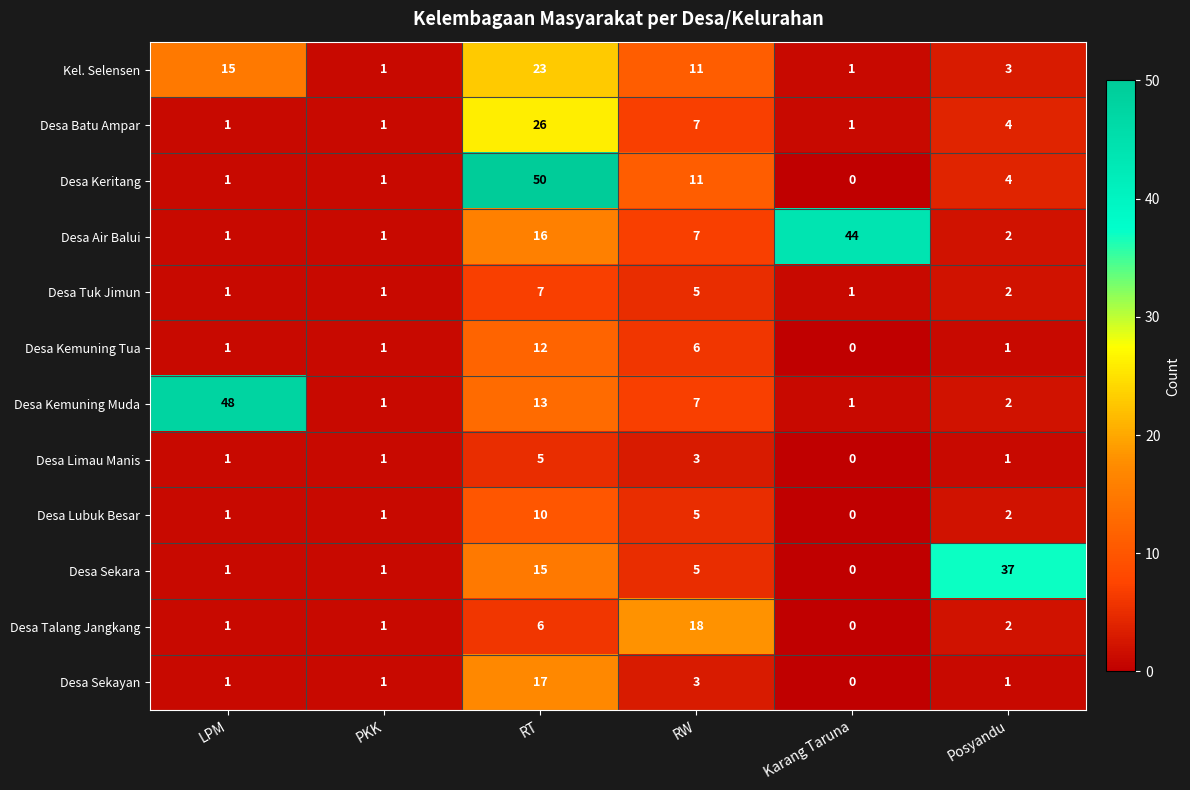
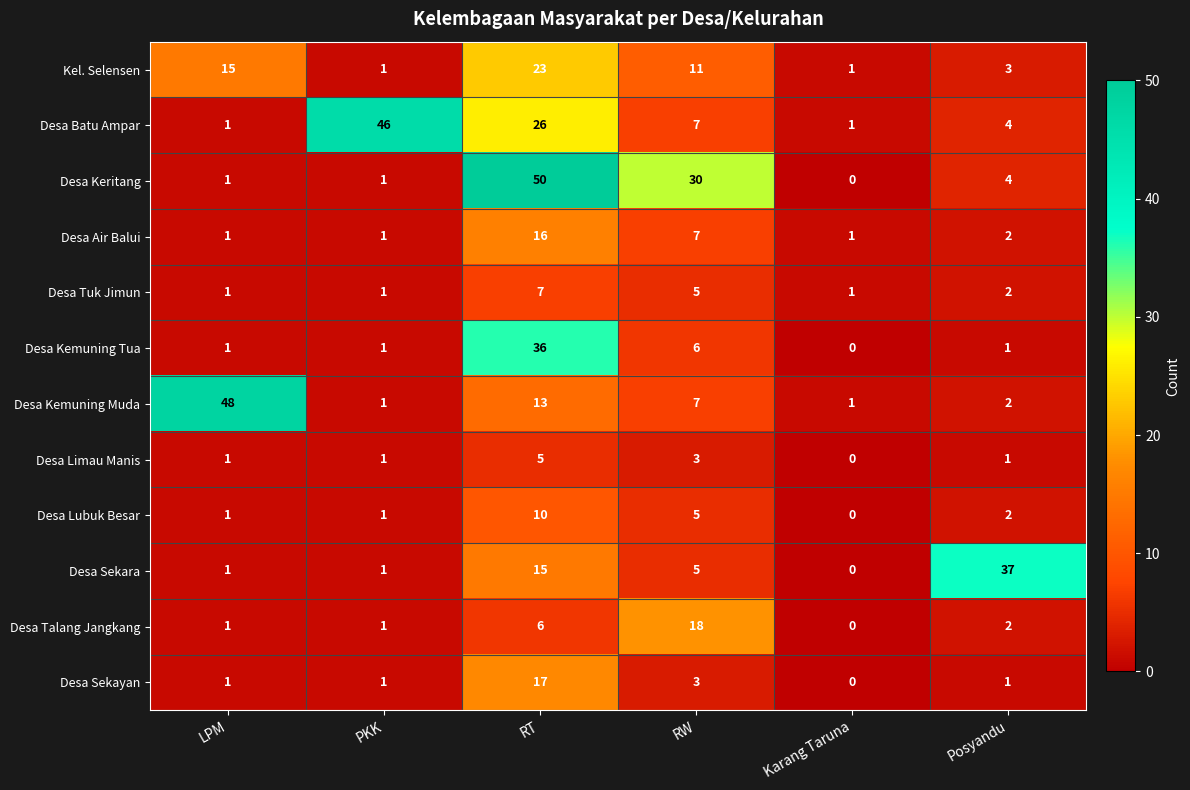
Desa Batu Ampar, PKK: 1 -> 46
Desa Keritang, RW: 11 -> 30
Desa Air Balui, Karang Taruna: 44 -> 1
Desa Kemuning Tua, RT: 12 -> 36
